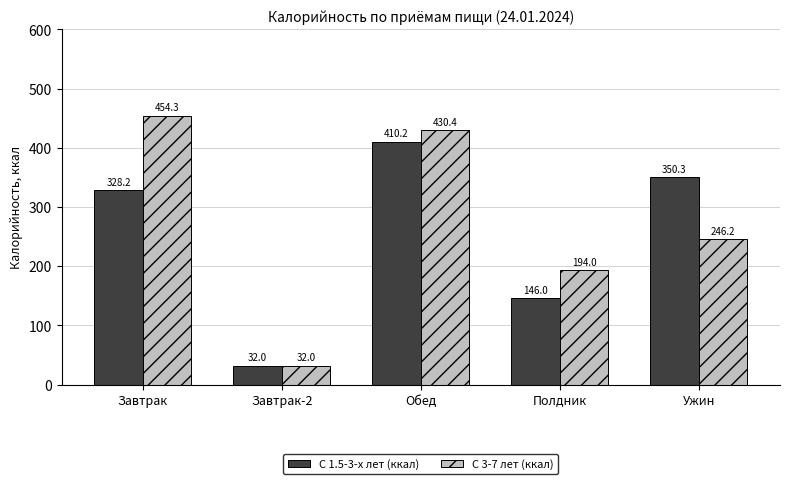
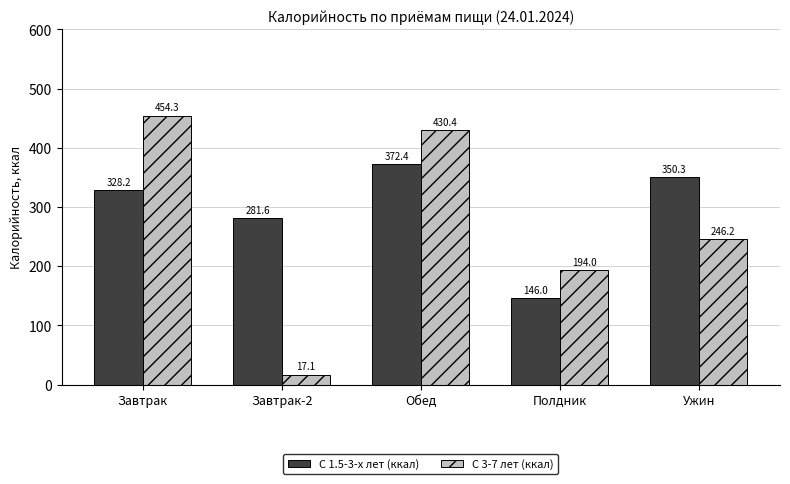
С 1.5-3-х лет (ккал), Завтрак-2: 32.0 -> 281.6
С 3-7 лет (ккал), Завтрак-2: 32.0 -> 17.1
С 1.5-3-х лет (ккал), Обед: 410.2 -> 372.4
